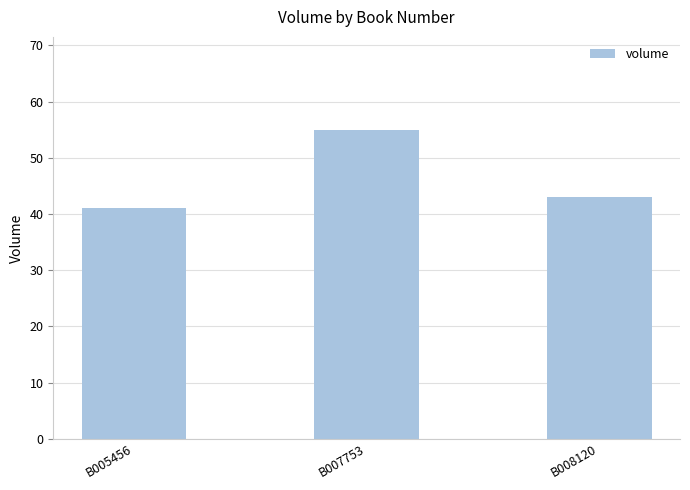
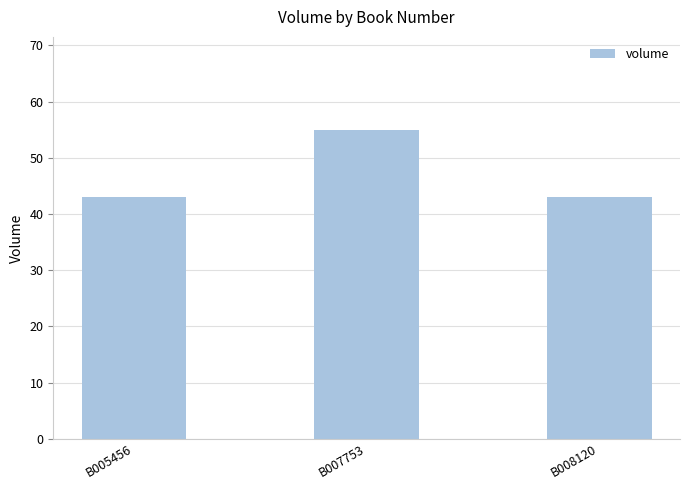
B005456: 41 -> 43
